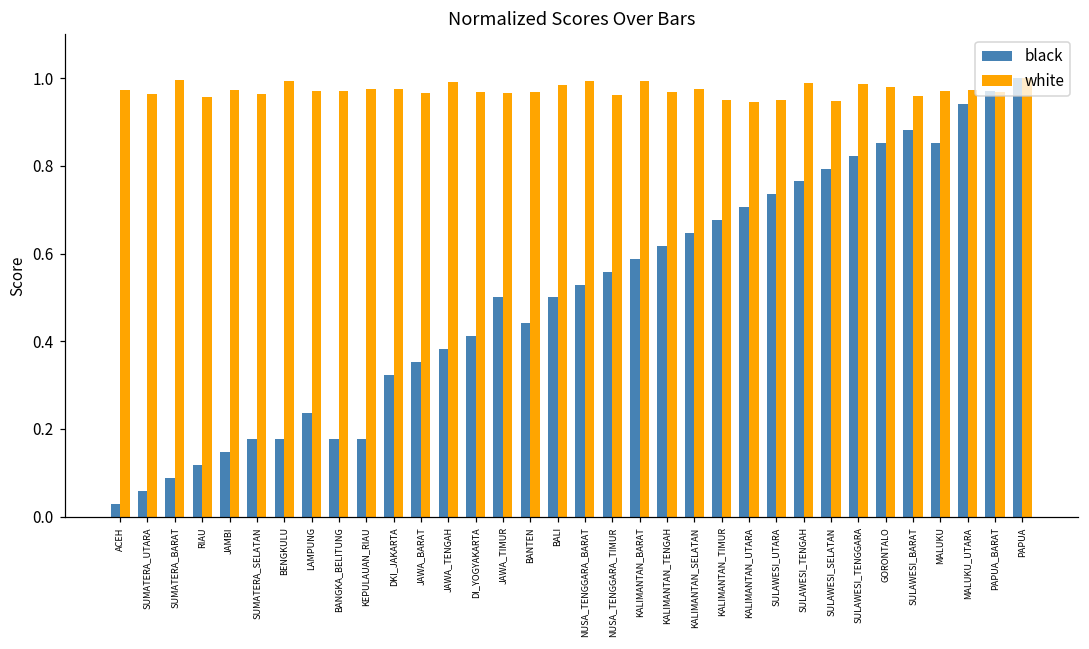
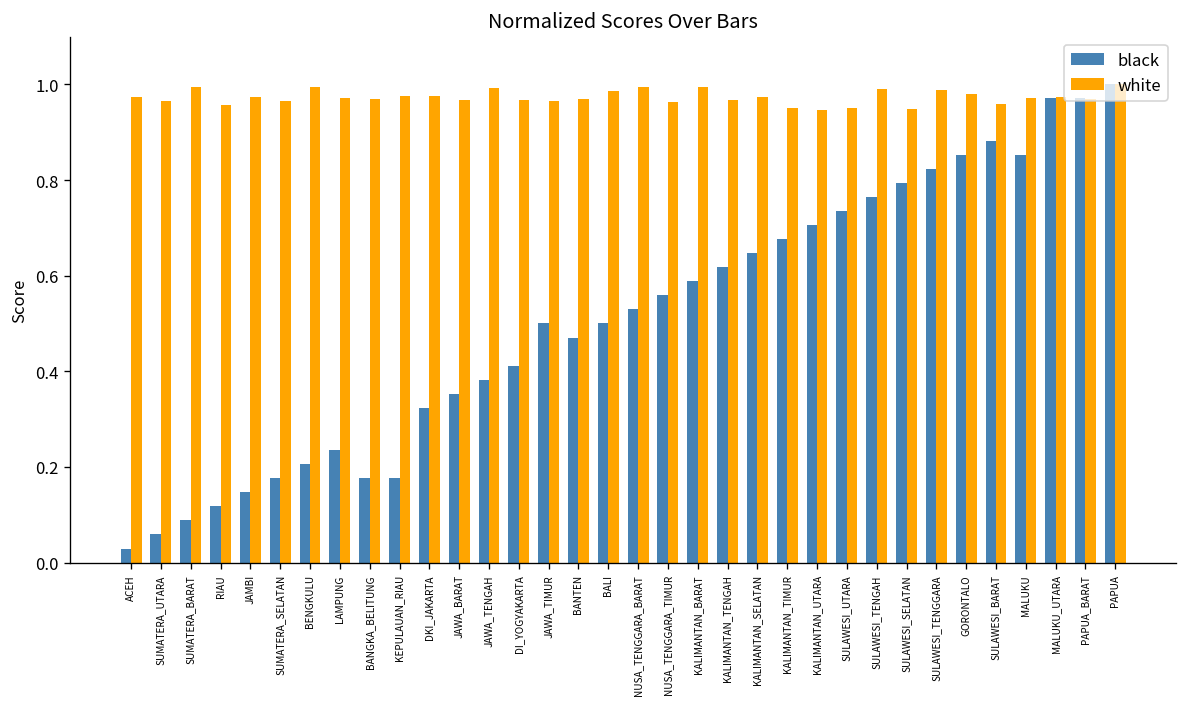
black, BENGKULU: 0.18 -> 0.21
black, BANTEN: 0.44 -> 0.47
black, MALUKU_UTARA: 0.94 -> 0.97
